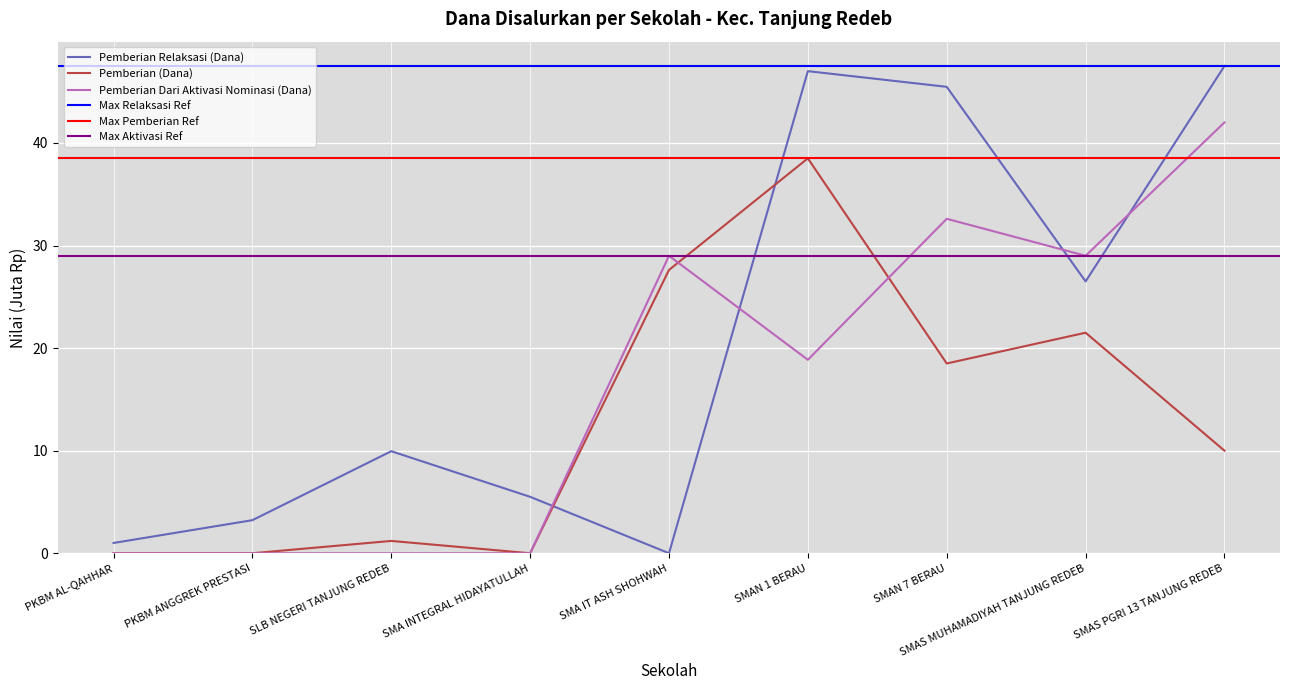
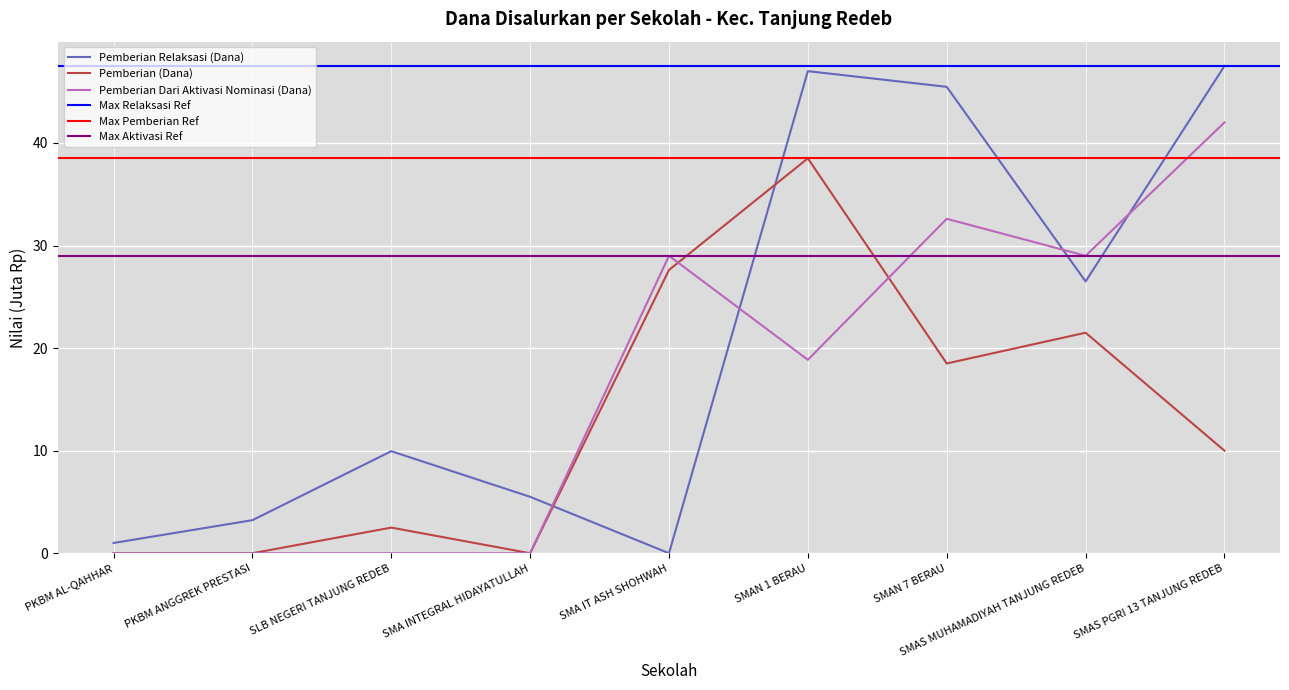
Pemberian (Dana), SLB NEGERI TANJUNG REDEB: 1.2 -> 2.5
